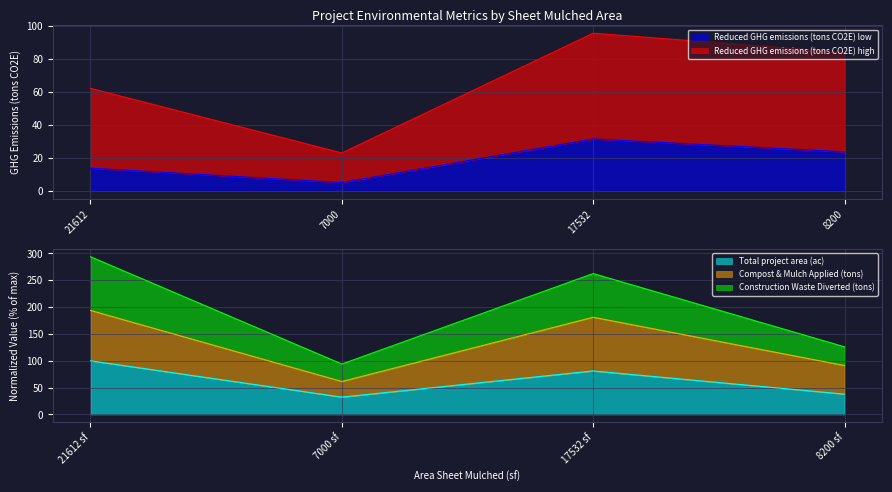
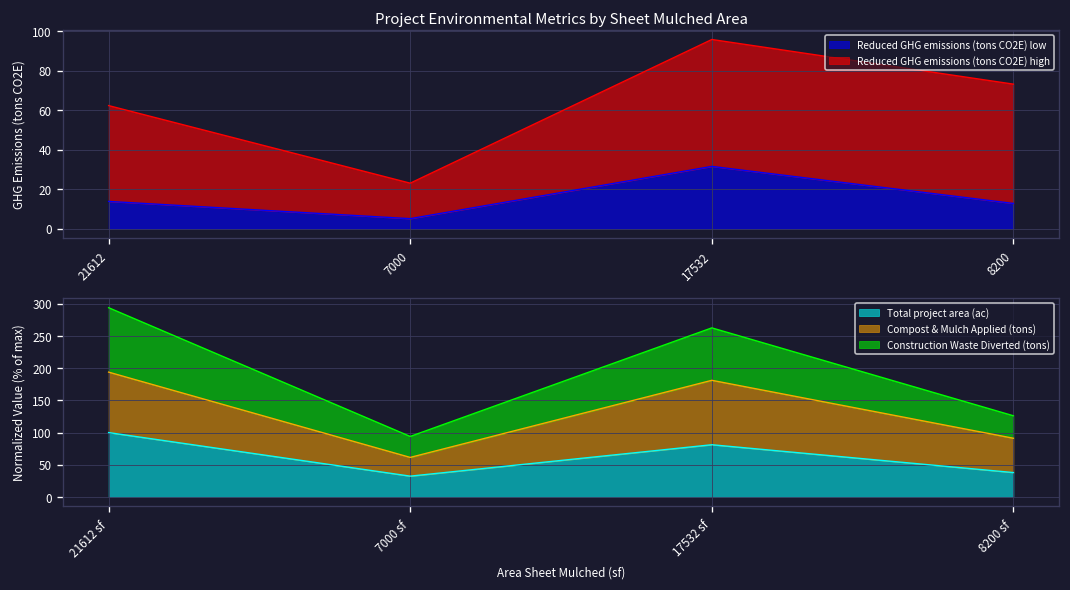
Project Environmental Metrics by Sheet Mulched Area, Reduced GHG emissions (tons CO2E) low, 8200: 24 -> 13
